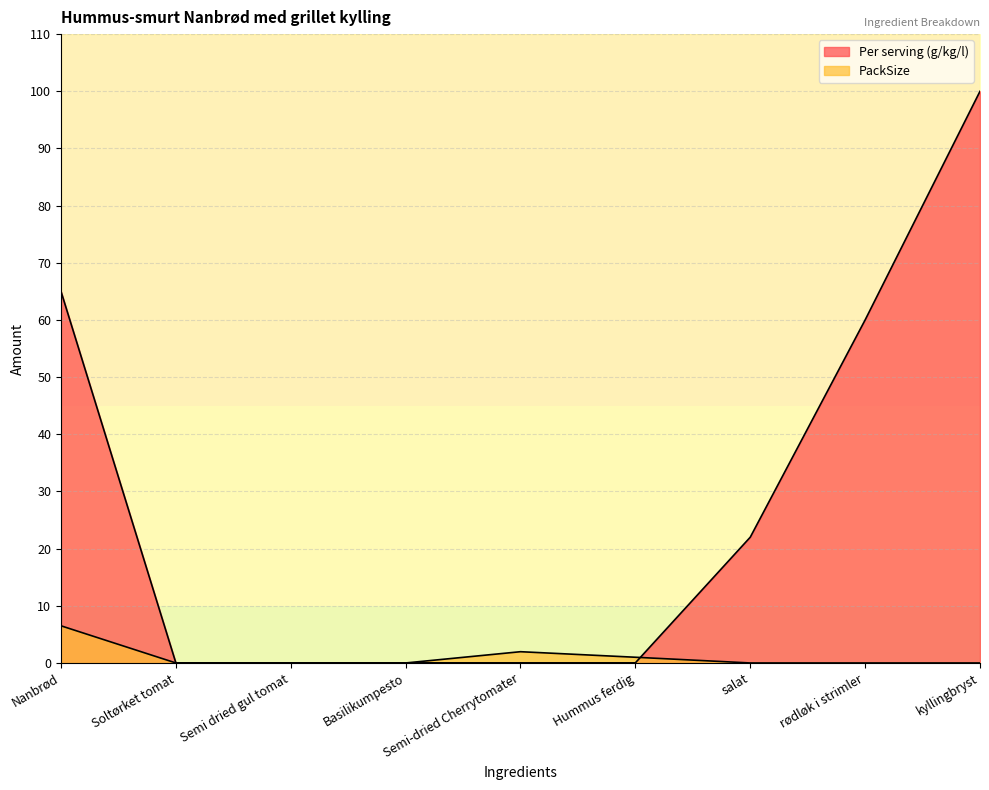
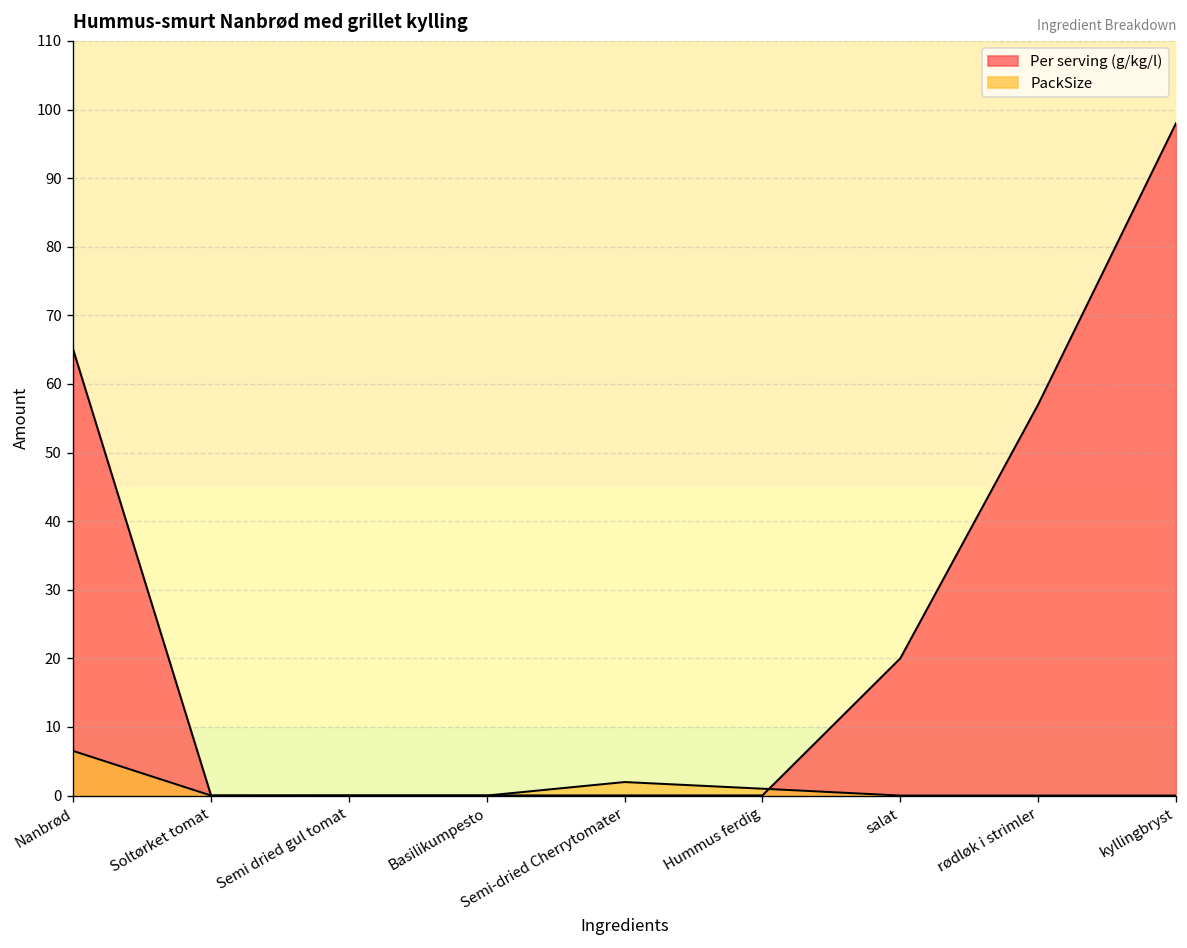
Per serving (g/kg/l), salat: 22 -> 20
Per serving (g/kg/l), rødløk i strimler: 60 -> 57
Per serving (g/kg/l), kyllingbryst: 100 -> 98
